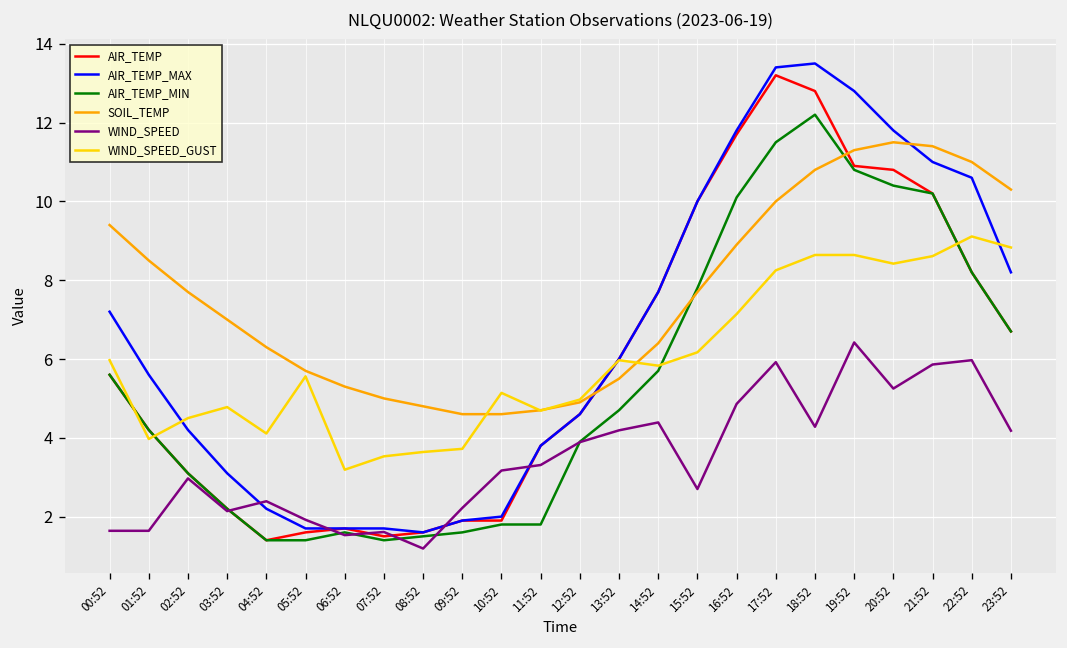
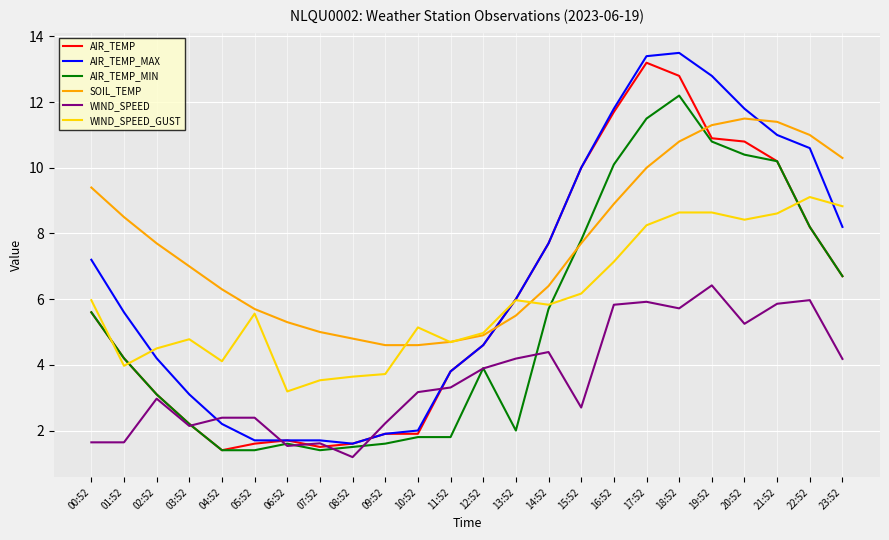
WIND_SPEED, 05:52: 1.9 -> 2.4
AIR_TEMP_MIN, 13:52: 4.7 -> 2.0
WIND_SPEED, 16:52: 4.9 -> 5.8
WIND_SPEED, 18:52: 4.3 -> 5.7
